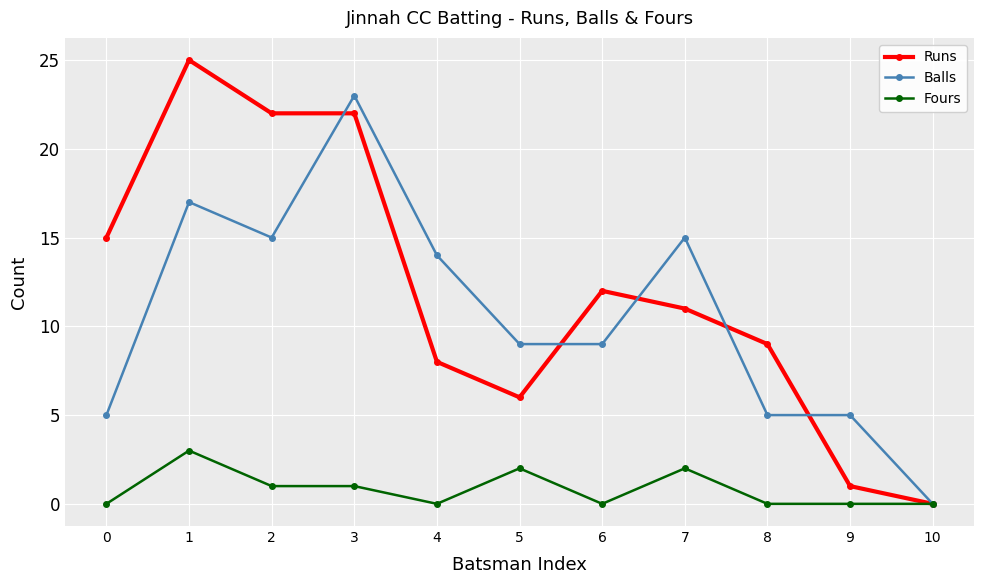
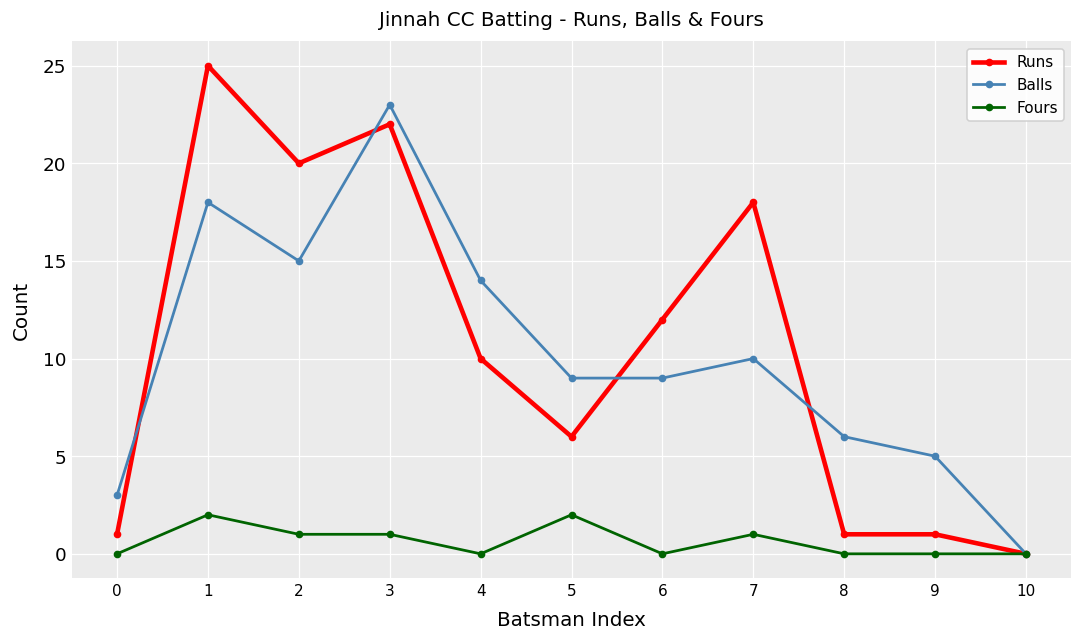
Runs, 0: 15 -> 1
Balls, 0: 5 -> 3
Balls, 1: 17 -> 18
Fours, 1: 3 -> 2
Runs, 2: 22 -> 20
Runs, 4: 8 -> 10
Runs, 7: 11 -> 18
Balls, 7: 15 -> 10
Fours, 7: 2 -> 1
Runs, 8: 9 -> 1
Balls, 8: 5 -> 6
